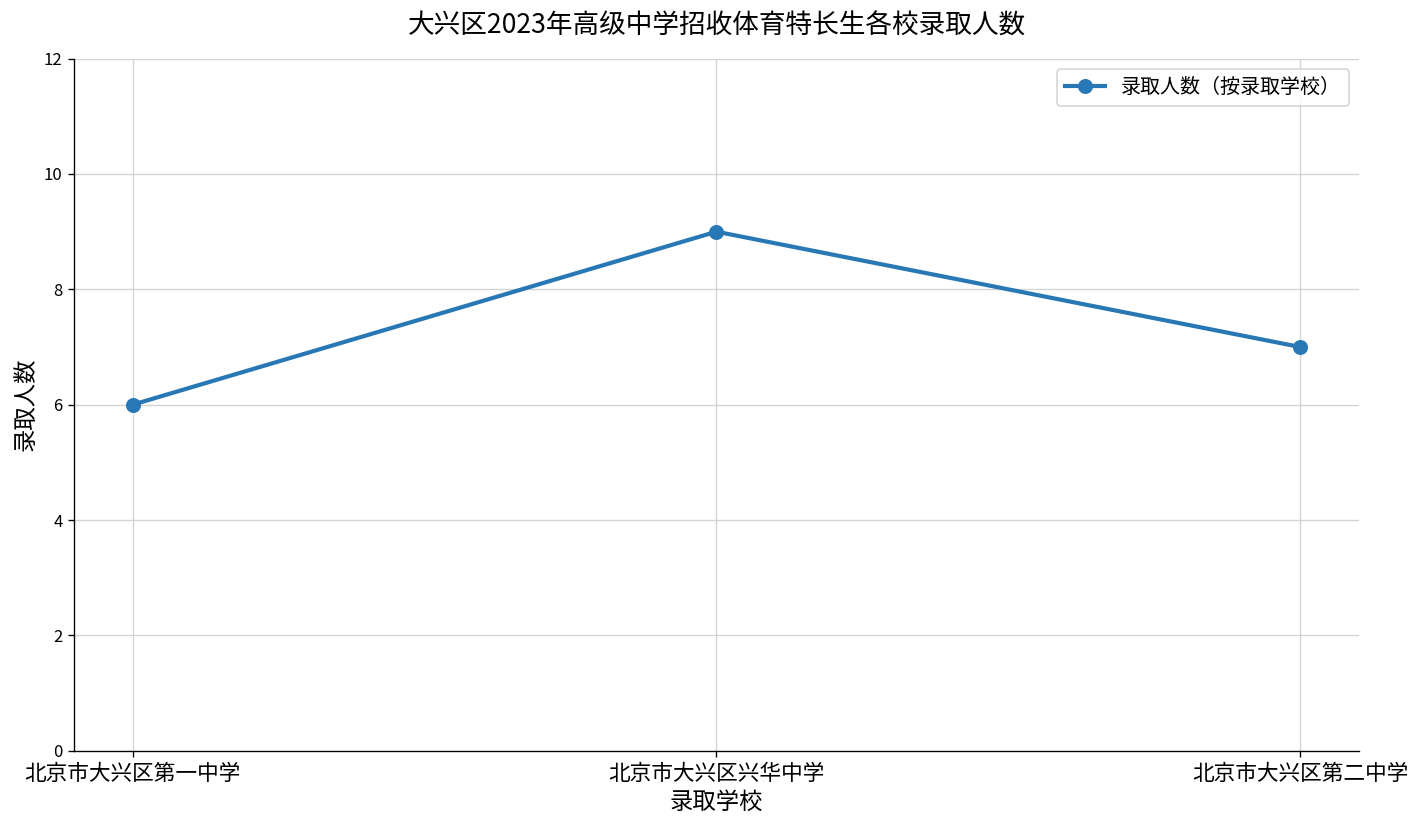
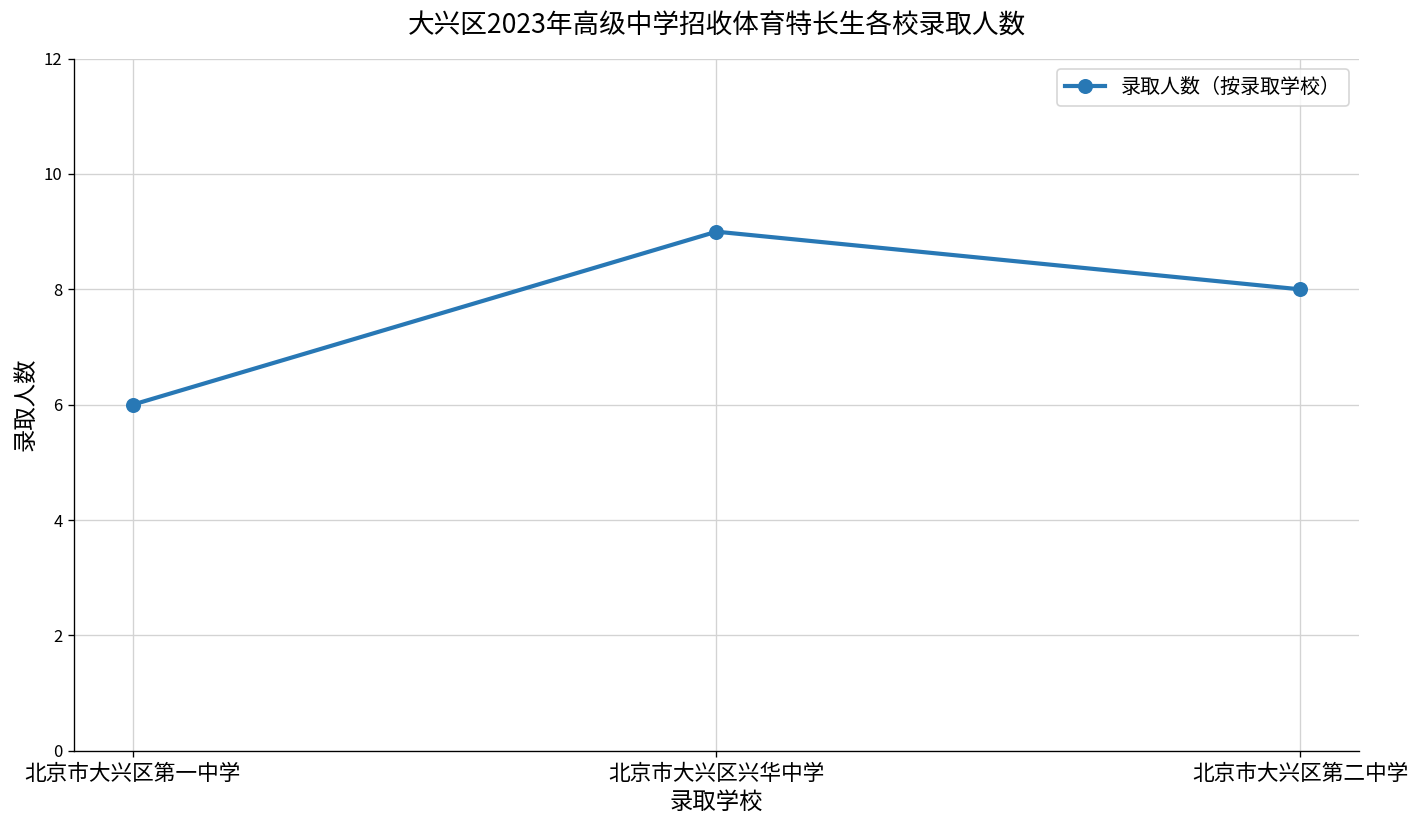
北京市大兴区第二中学: 7 -> 8
